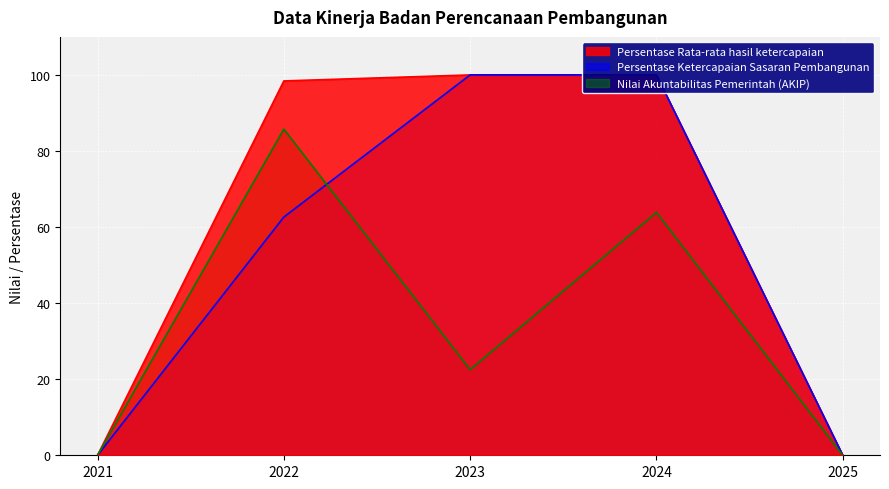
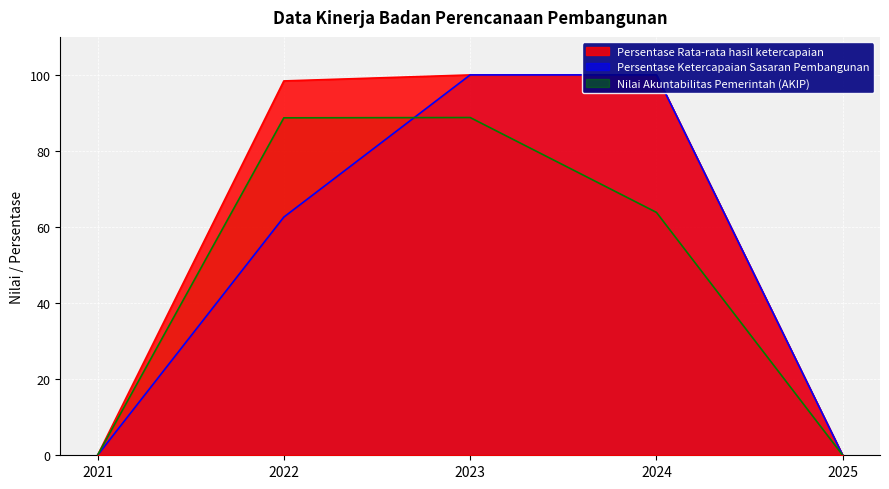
Nilai Akuntabilitas Pemerintah (AKIP), 2022: 86 -> 89
Nilai Akuntabilitas Pemerintah (AKIP), 2023: 23 -> 89
